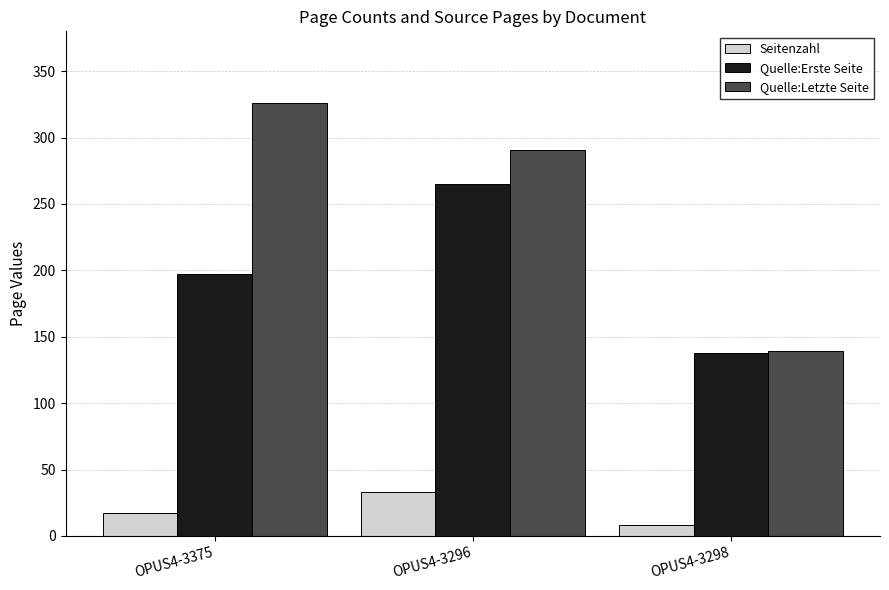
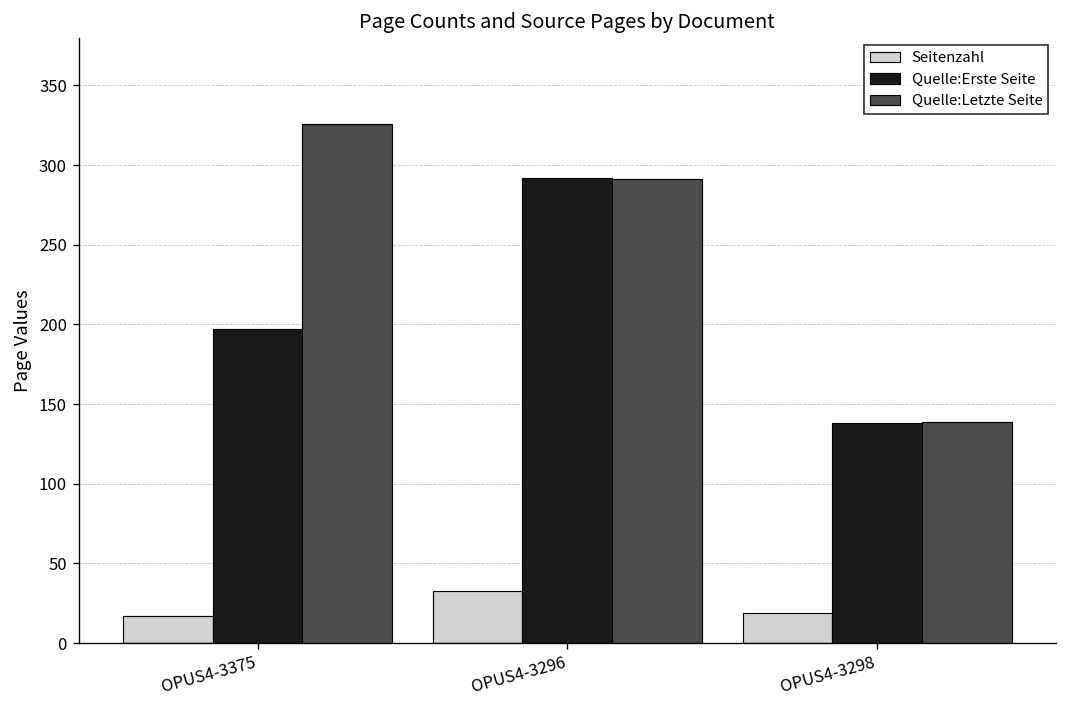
Quelle:Erste Seite, OPUS4-3296: 265 -> 292
Seitenzahl, OPUS4-3298: 8 -> 19
